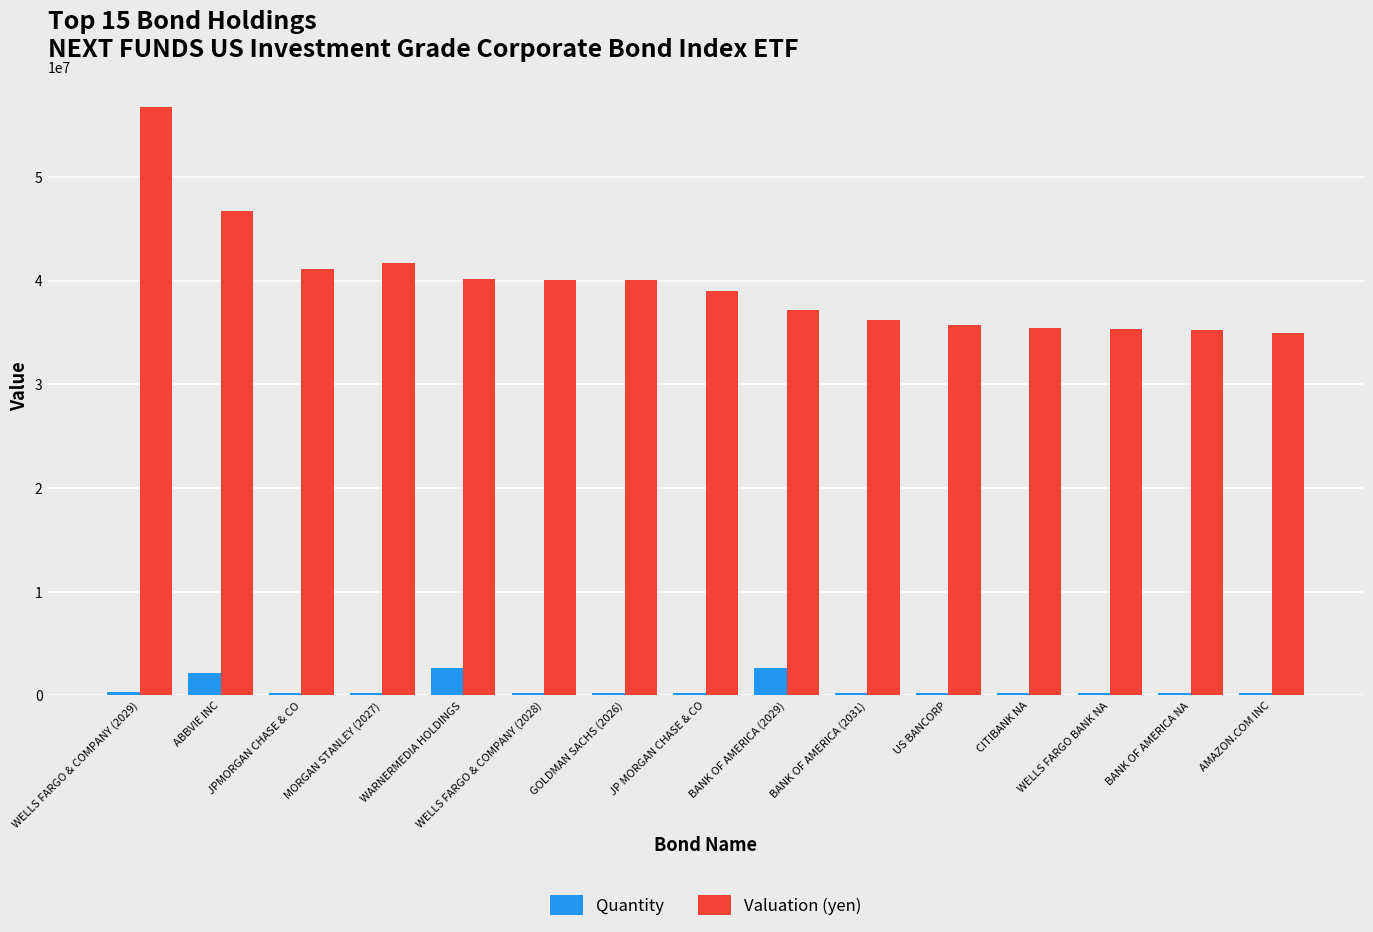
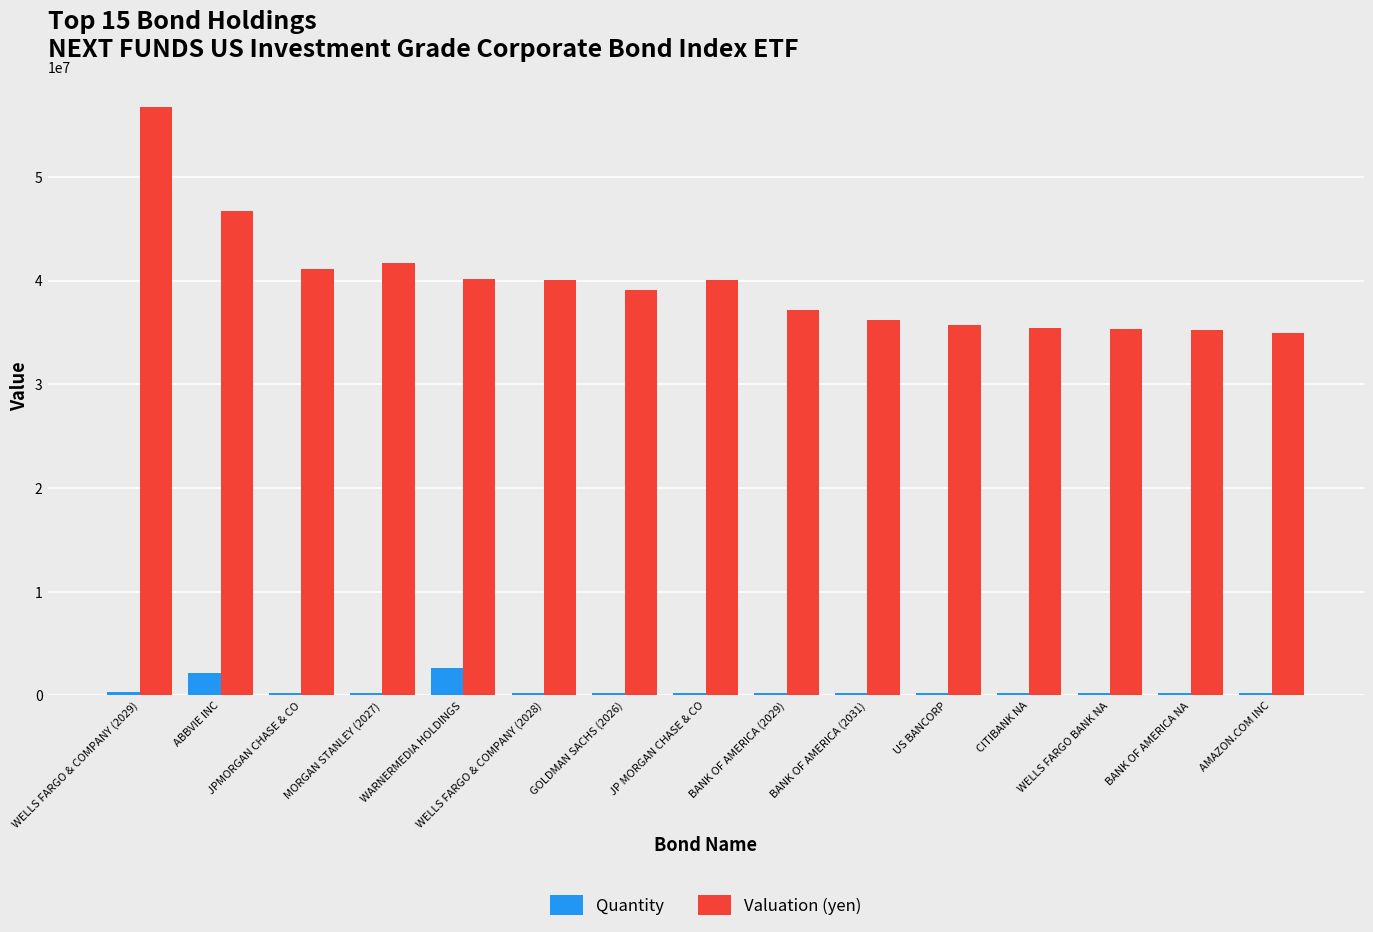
Valuation (yen), GOLDMAN SACHS (2026): 40000000 -> 39100000
Valuation (yen), JP MORGAN CHASE & CO: 39000000 -> 40100000
Quantity, BANK OF AMERICA (2029): 2700000 -> 300000
